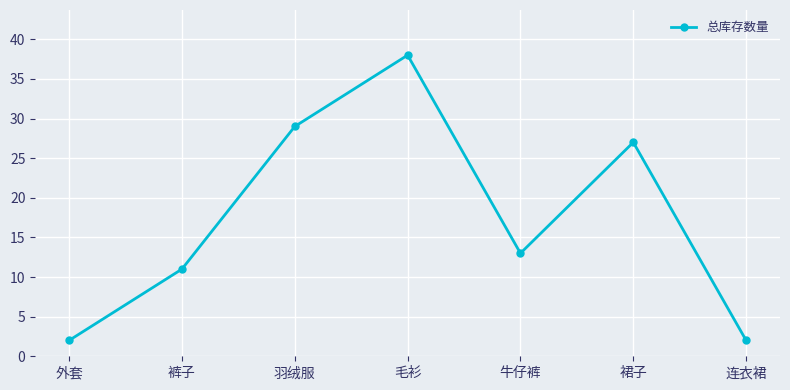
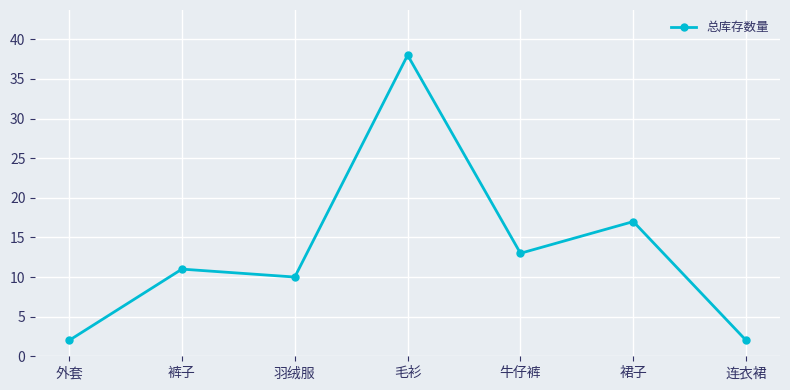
羽绒服: 29 -> 10
裙子: 27 -> 17
